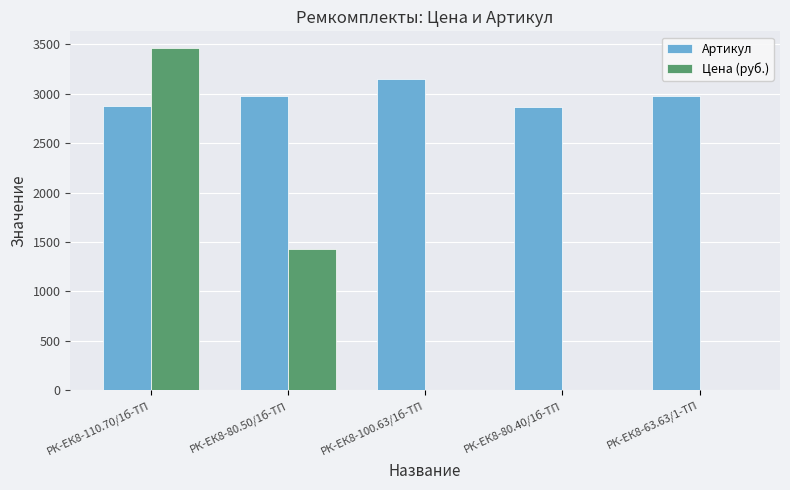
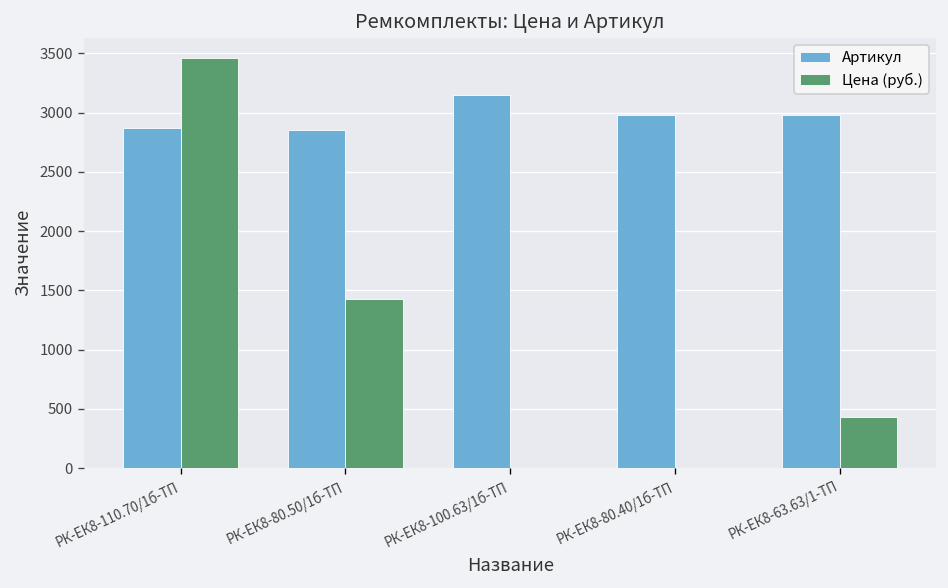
Артикул, РК-ЕК8-80.50/1б-ТП: 3000 -> 2900
Артикул, РК-ЕК8-80.40/1б-ТП: 2900 -> 3000
Цена (руб.), РК-ЕК8-63.63/1-ТП: 0 -> 400
